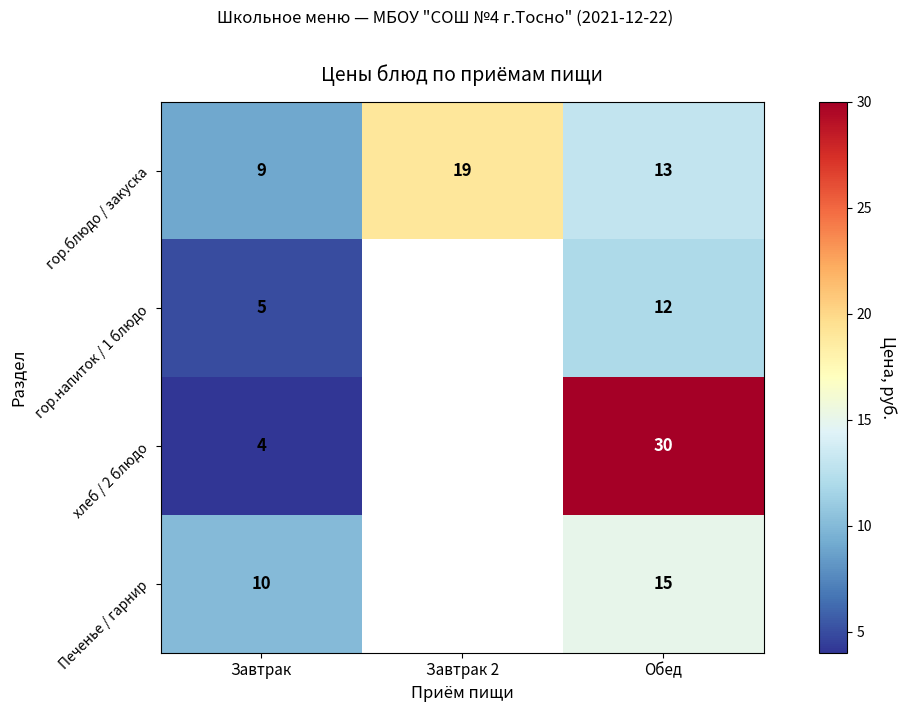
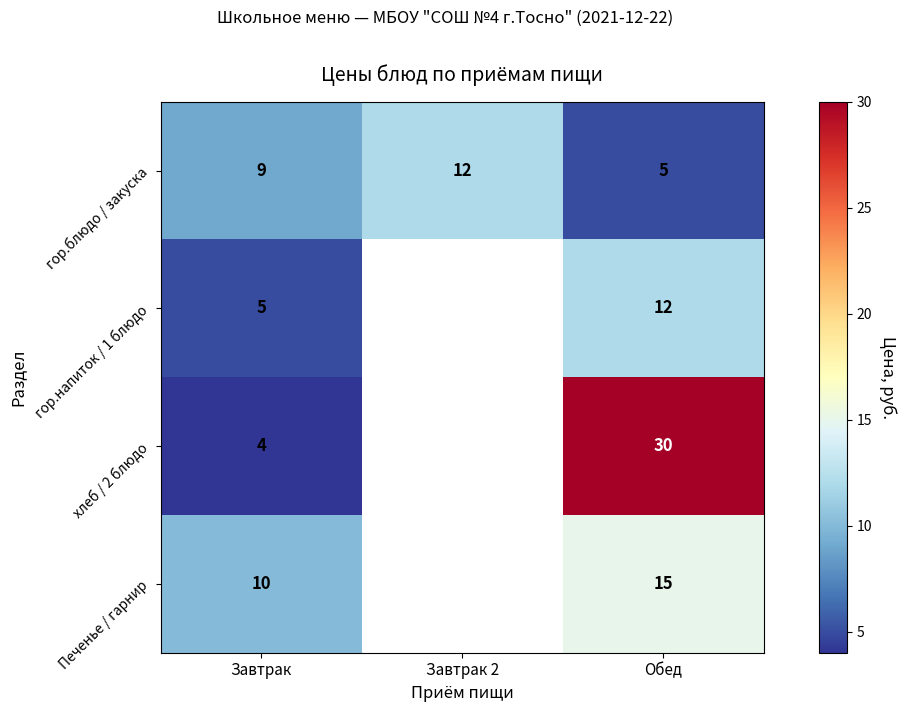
гор.блюдо / закуска, Завтрак 2: 19 -> 12
гор.блюдо / закуска, Обед: 13 -> 5
